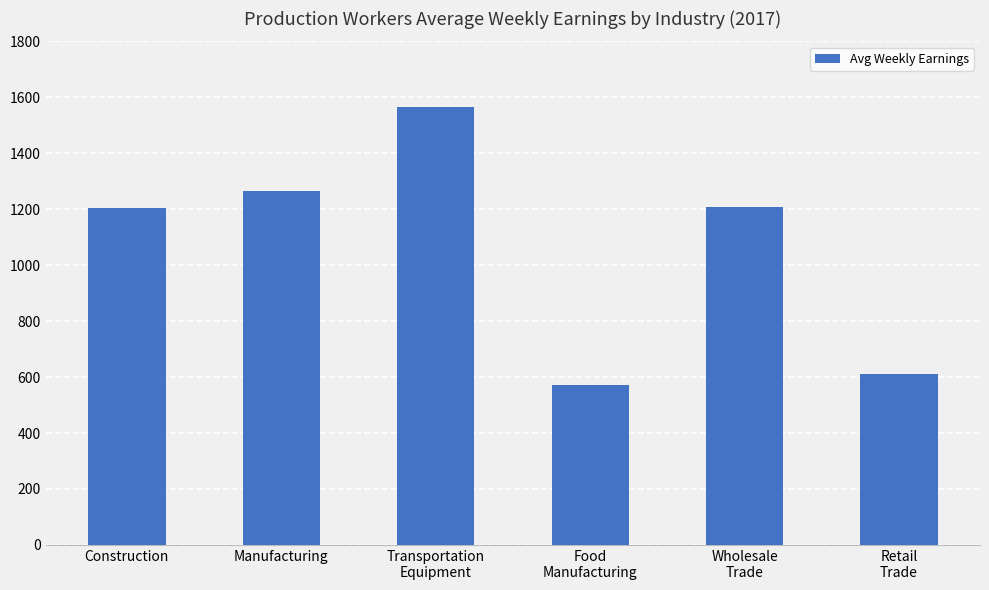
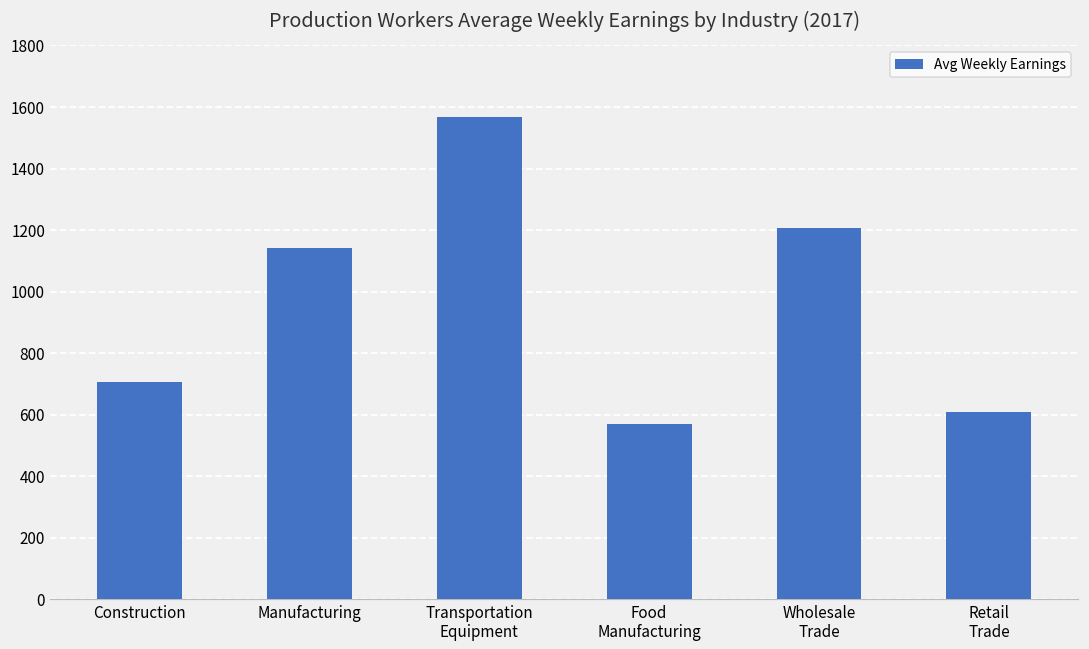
Construction: 1200 -> 710
Manufacturing: 1270 -> 1140
